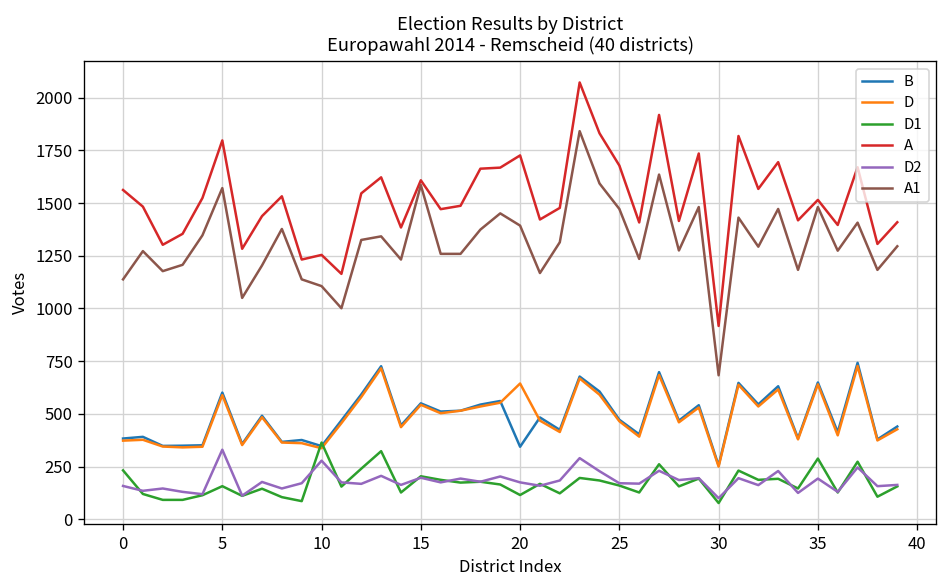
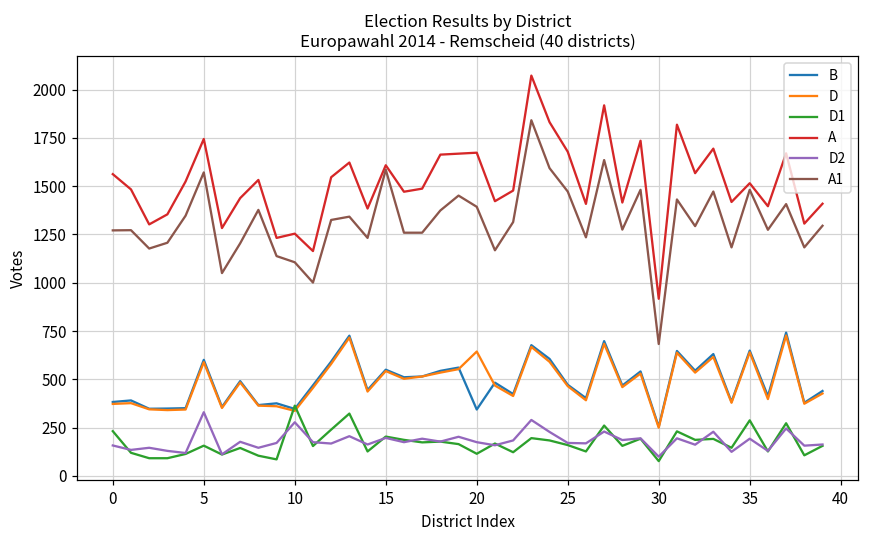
A1, 0: 1140 -> 1270
A, 5: 1800 -> 1740
A, 20: 1730 -> 1670
